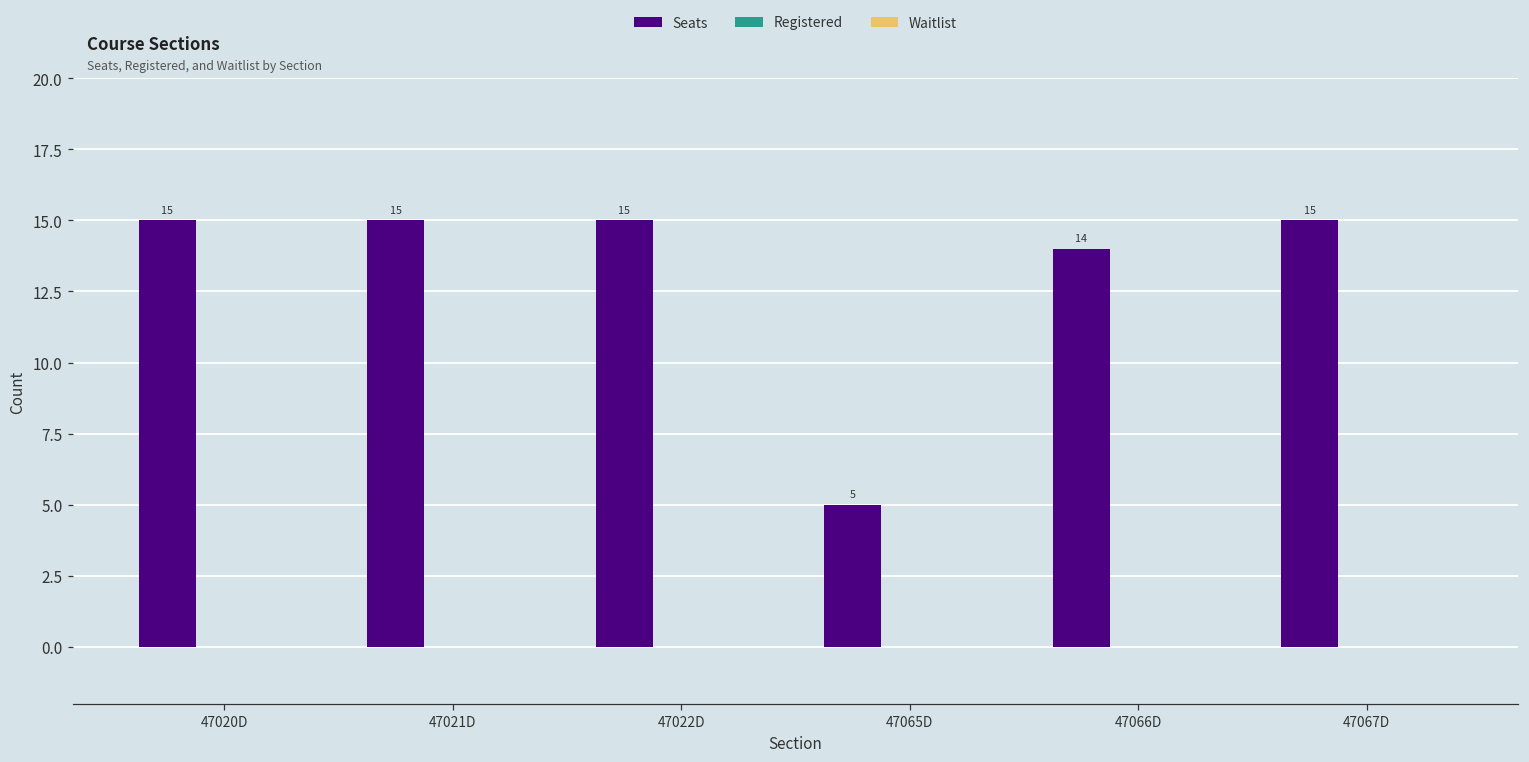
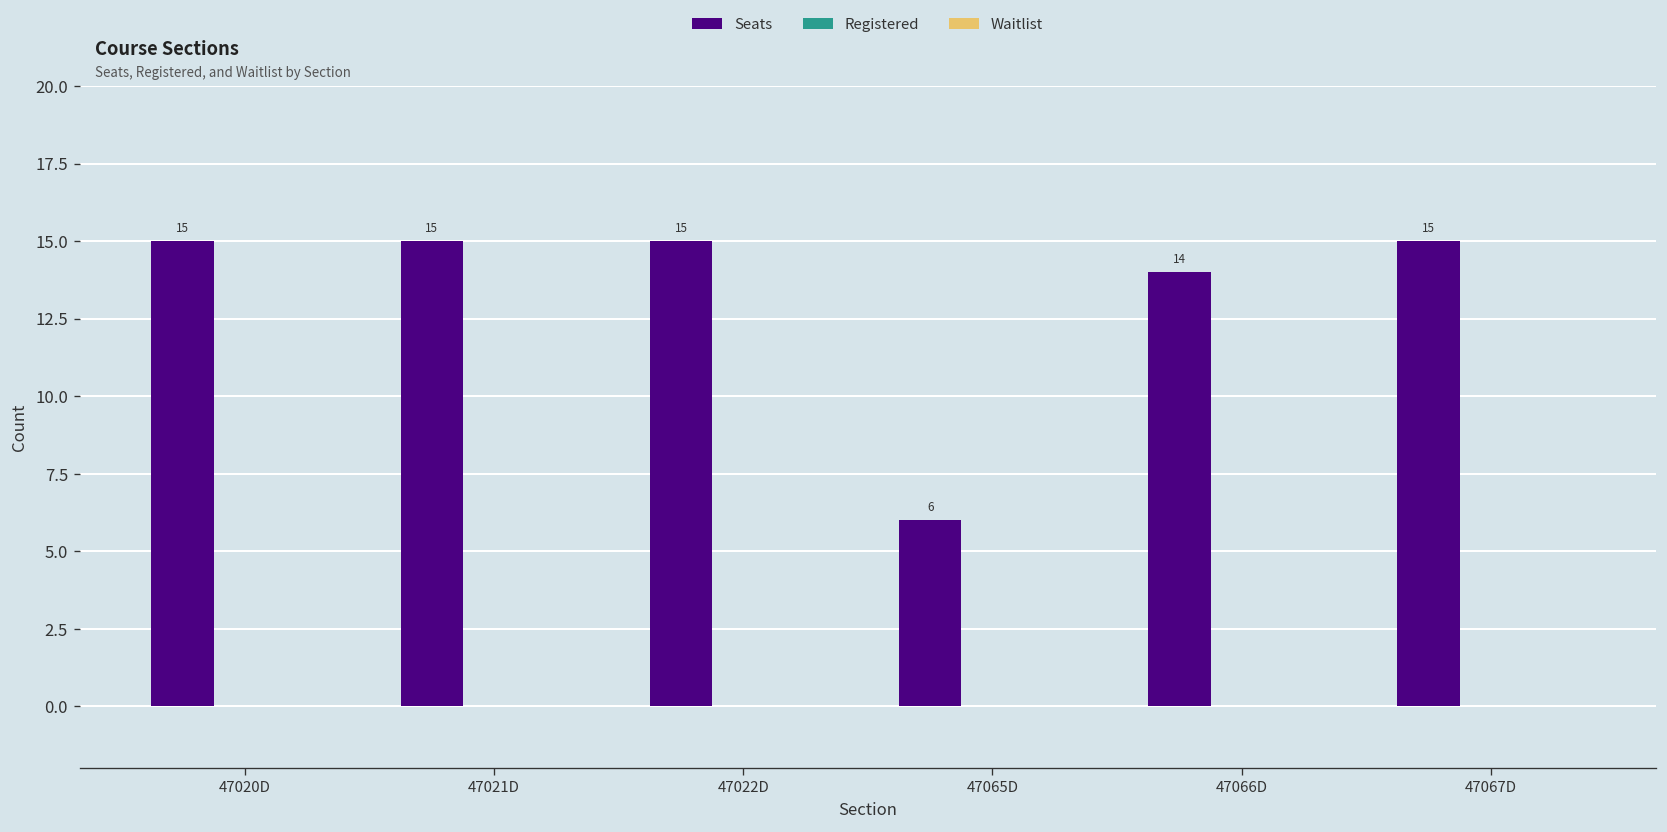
Seats, 47065D: 5 -> 6
